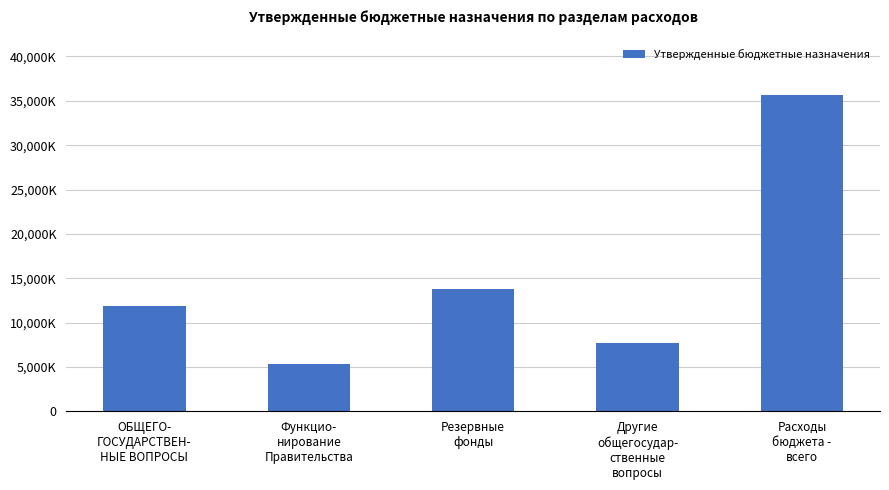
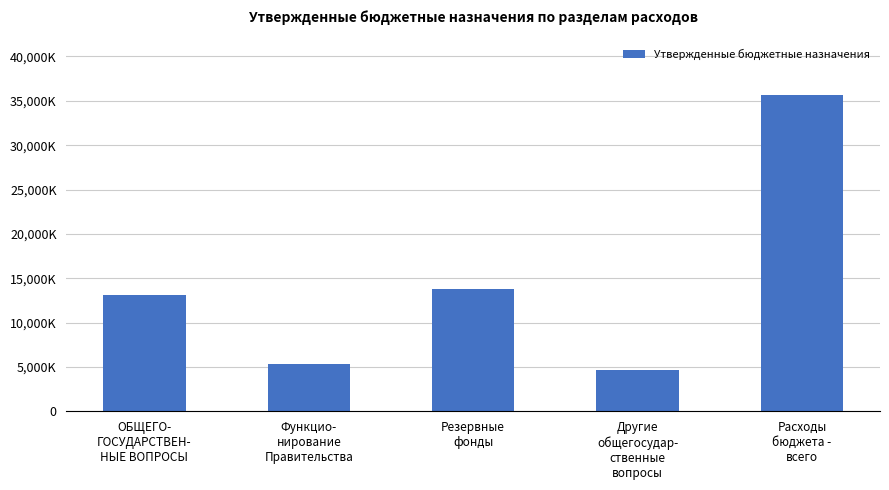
ОБЩЕГО- ГОСУДАРСТВЕН- НЫЕ ВОПРОСЫ: 12,000,000 -> 13,000,000
Другие общегосудар- ственные вопросы: 8,000,000 -> 5,000,000
